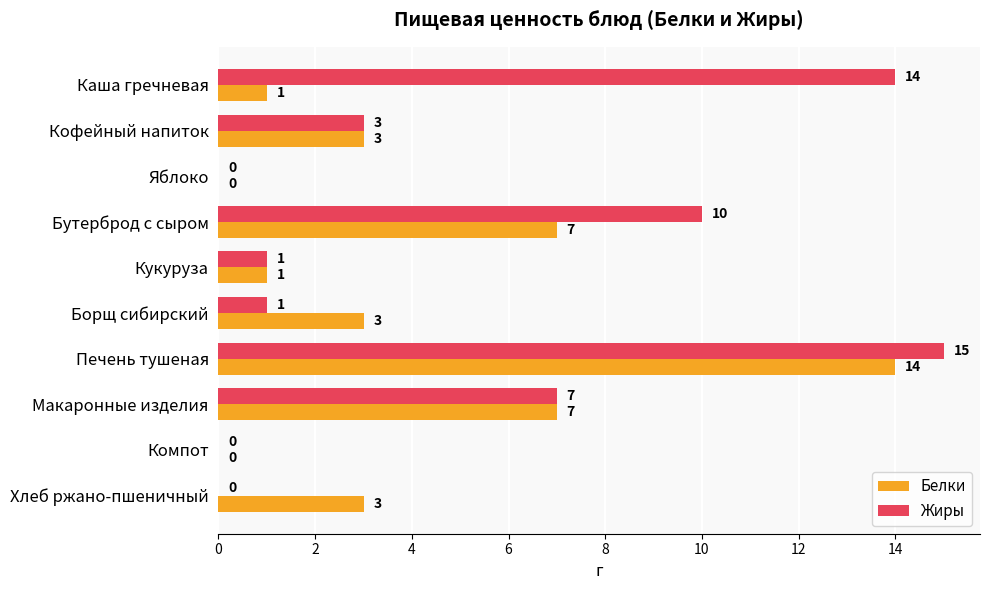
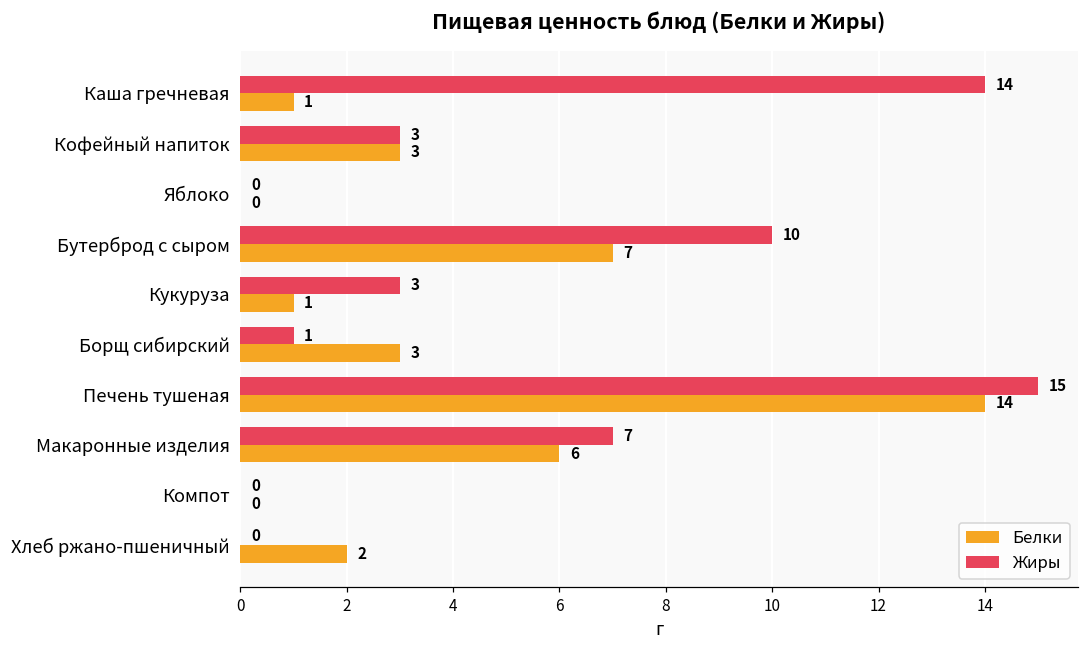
Жиры, Кукуруза: 1 -> 3
Белки, Макаронные изделия: 7 -> 6
Белки, Хлеб ржано-пшеничный: 3 -> 2
